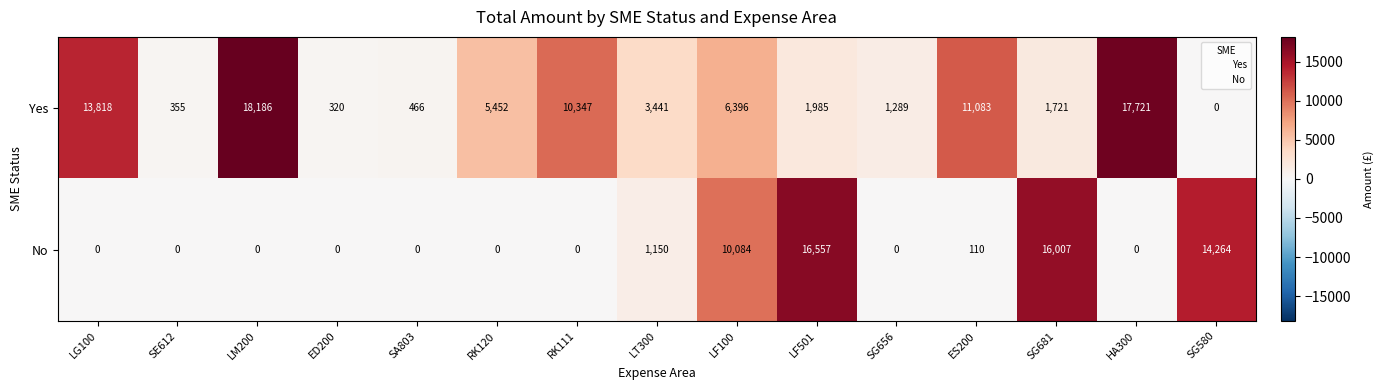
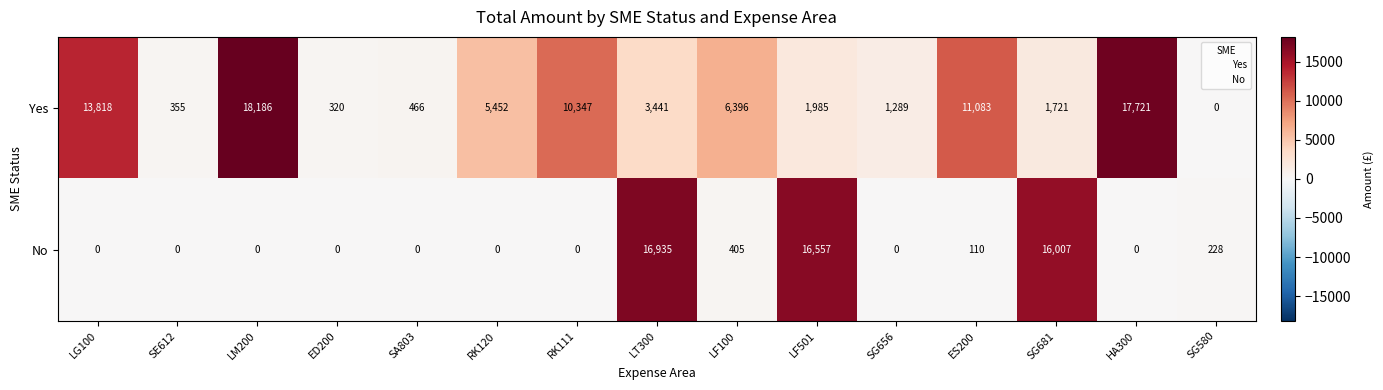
No, LT300: 1,150 -> 16,935
No, LF100: 10,084 -> 405
No, SG580: 14,264 -> 228
